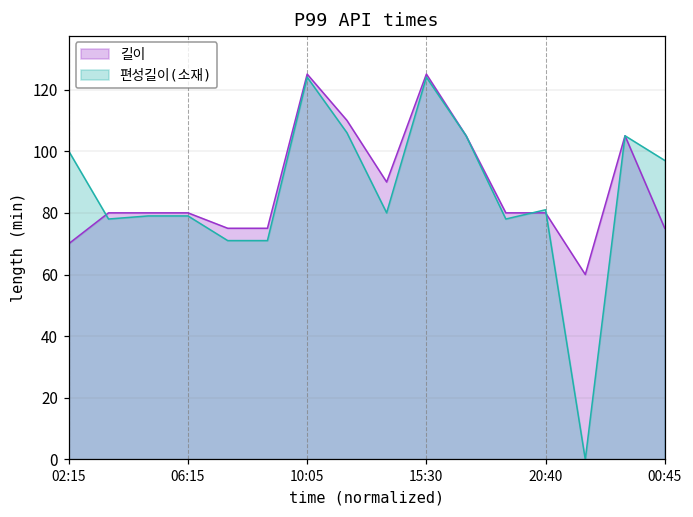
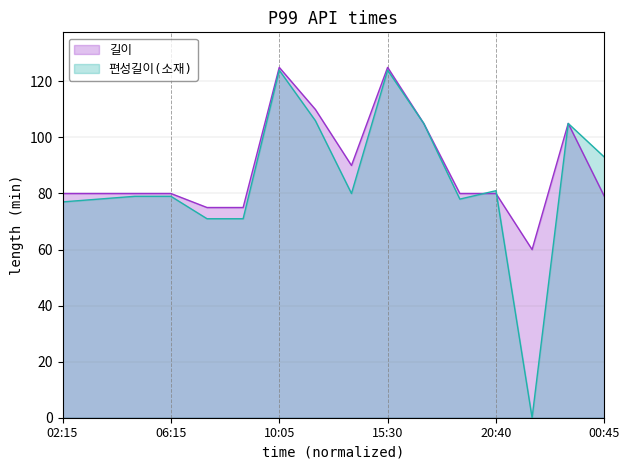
길이, 02:15: 70 -> 80
편성길이(소재), 02:15: 100 -> 77
길이, 00:45: 75 -> 79
편성길이(소재), 00:45: 97 -> 93
